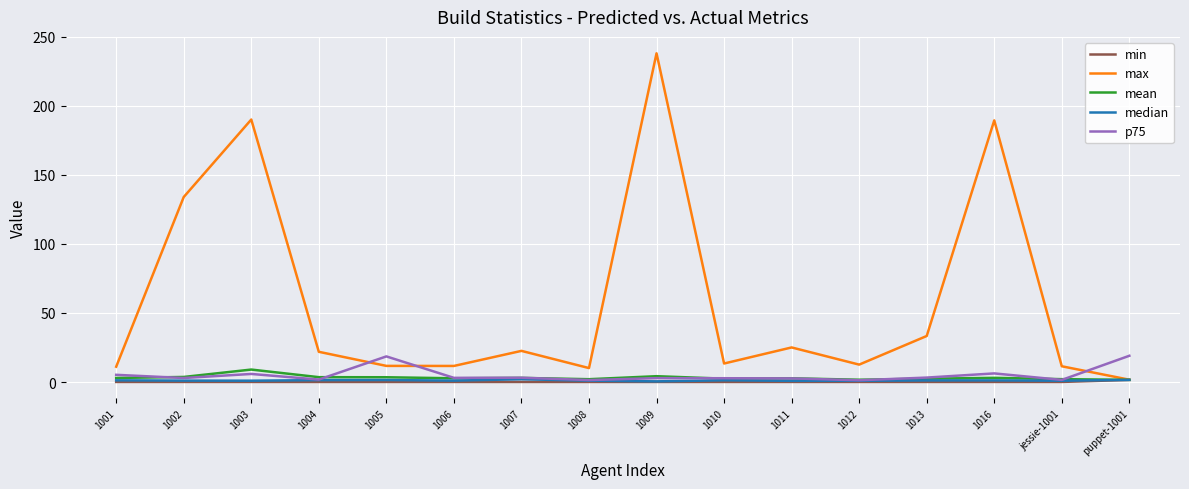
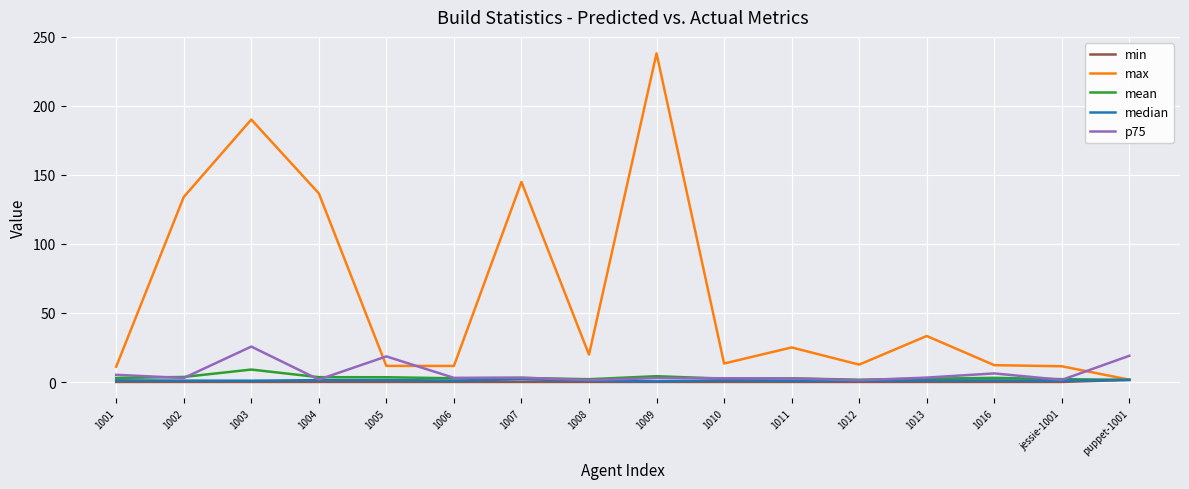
p75, 1003: 6 -> 26
max, 1004: 22 -> 137
max, 1007: 23 -> 145
max, 1008: 10 -> 20
max, 1016: 190 -> 12
